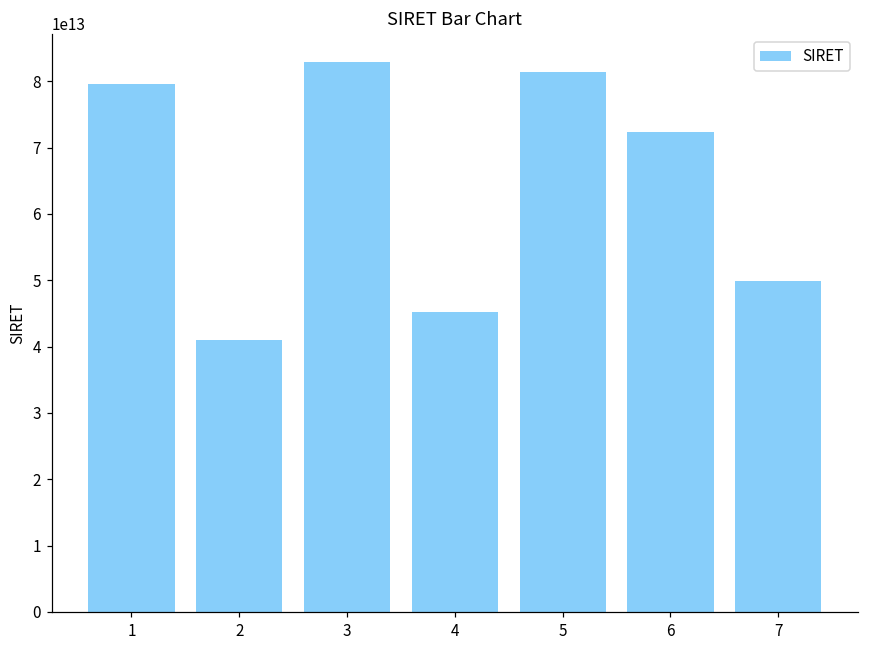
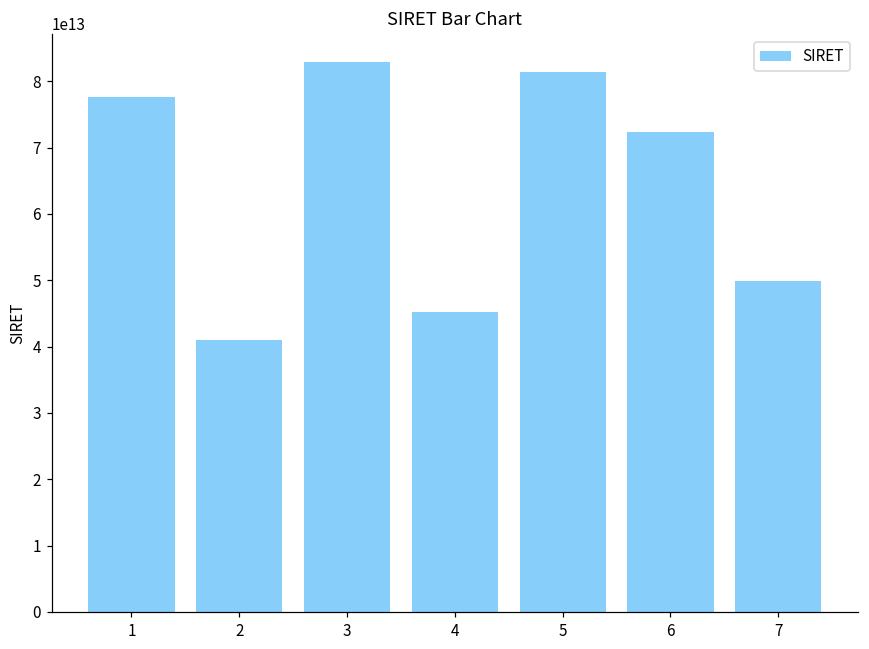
1: 80000000000000 -> 78000000000000
